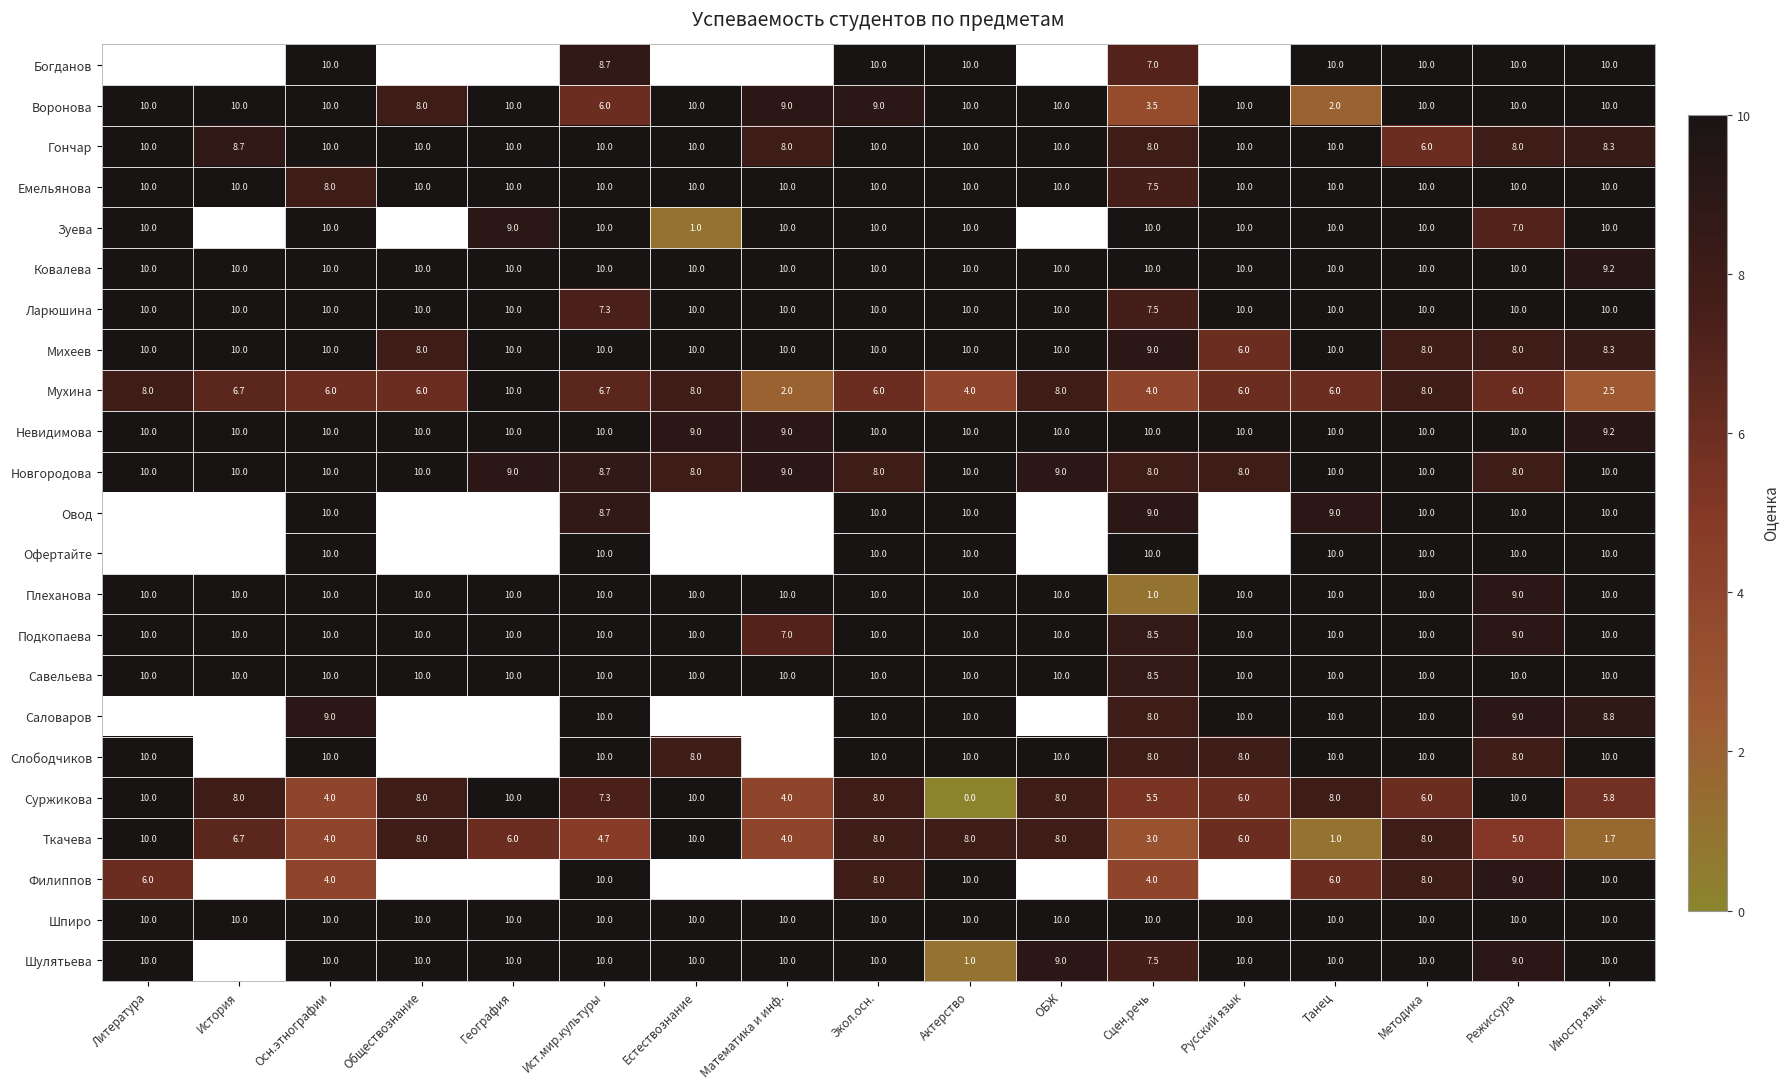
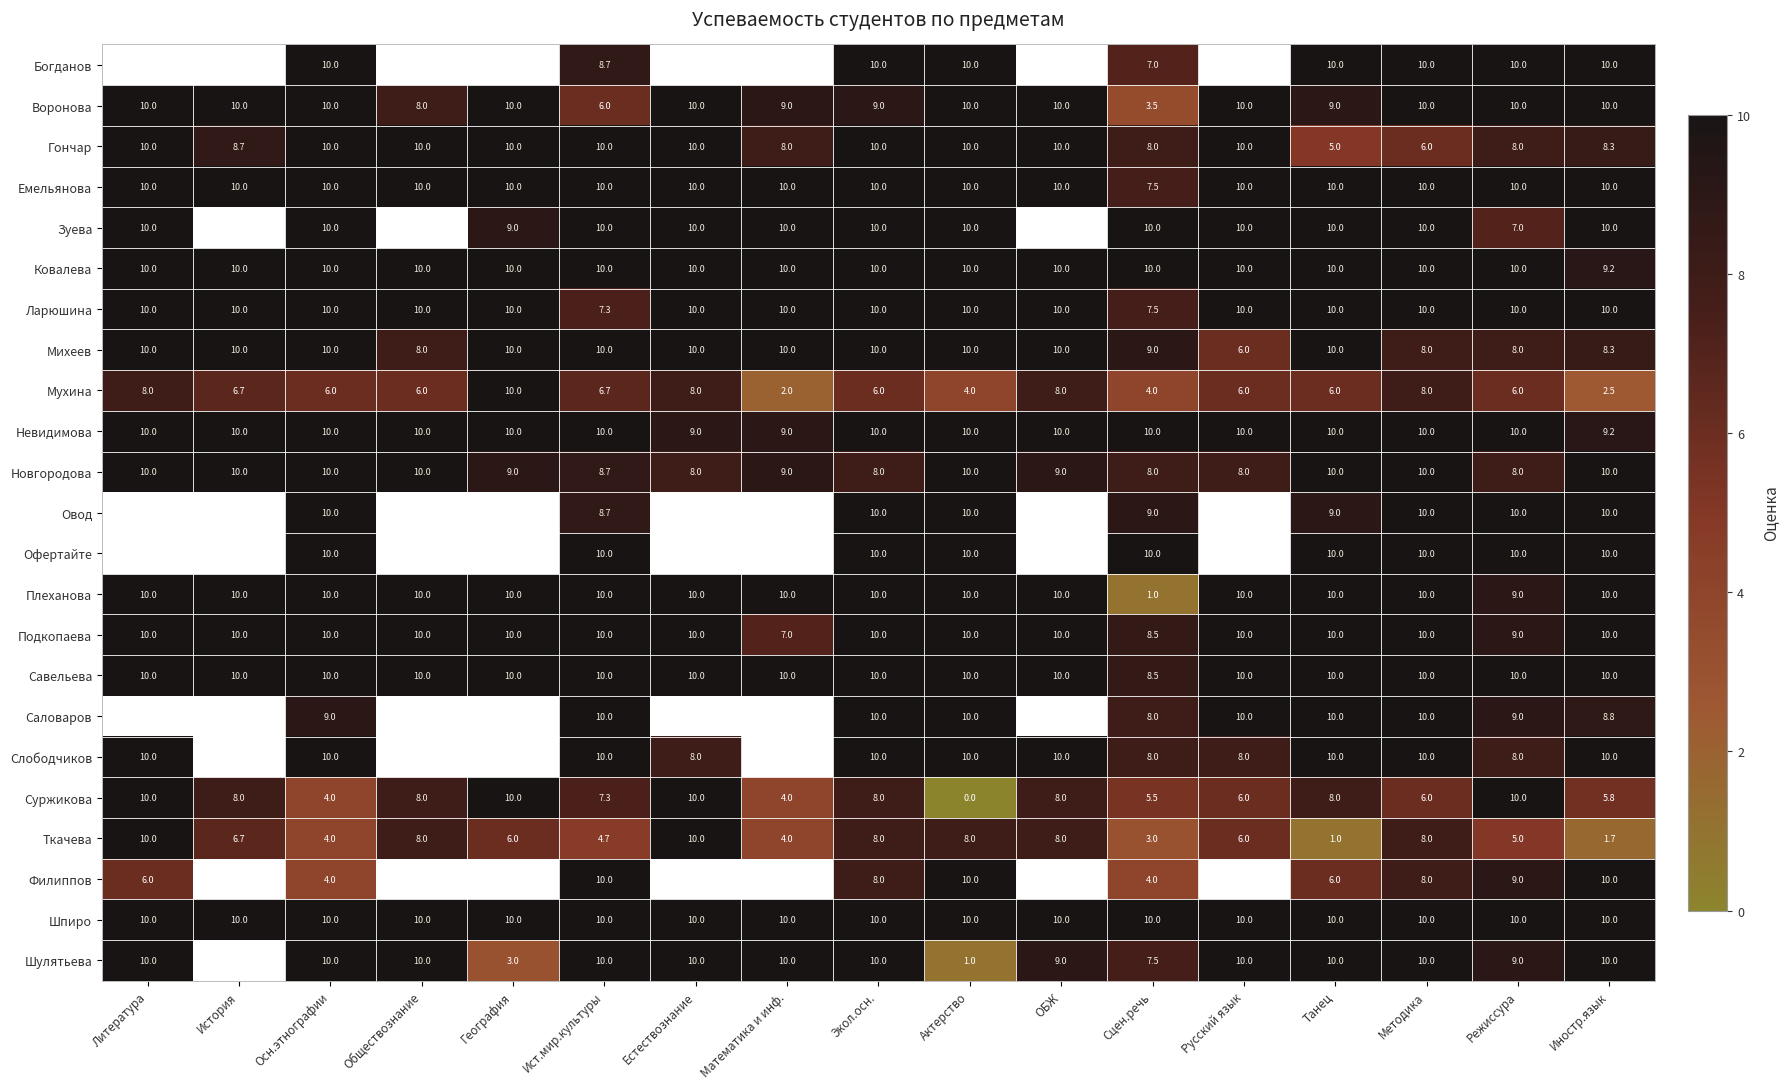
Воронова, Танец: 2.0 -> 9.0
Гончар, Танец: 10.0 -> 5.0
Емельянова, Осн.этнографии: 8.0 -> 10.0
Зуева, Естествознание: 1.0 -> 10.0
Шулятьева, География: 10.0 -> 3.0
